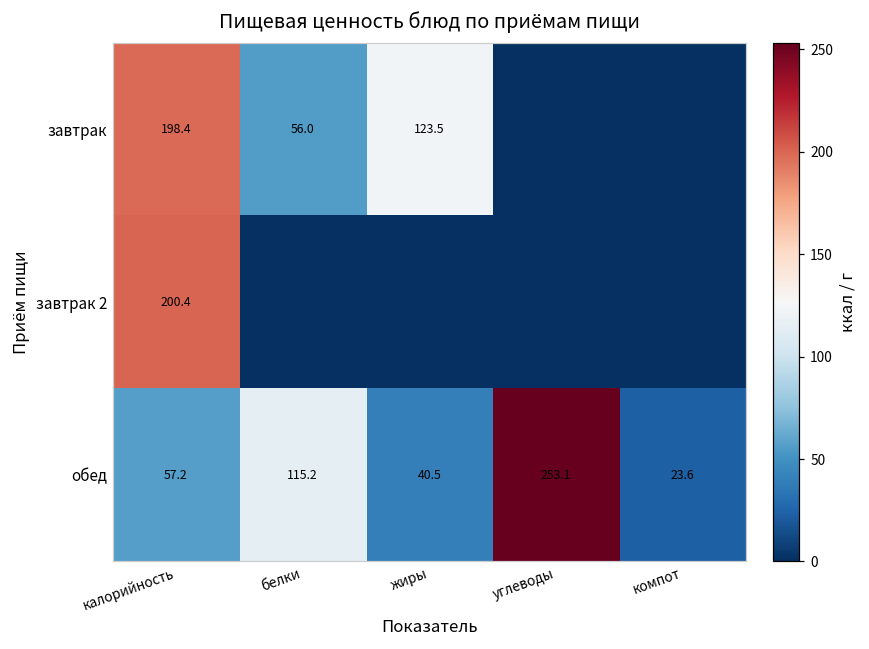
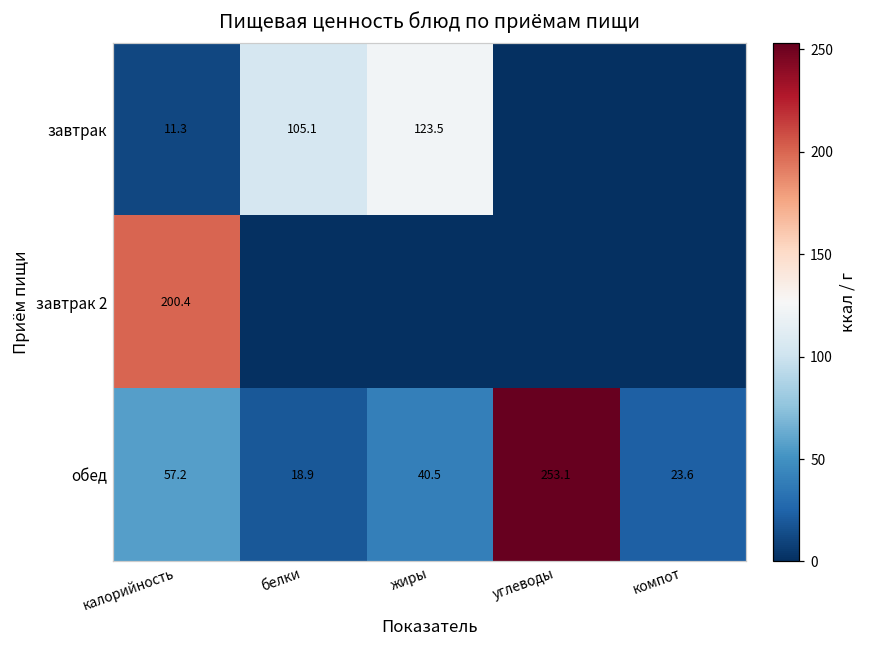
завтрак, калорийность: 198.4 -> 11.3
завтрак, белки: 56.0 -> 105.1
обед, белки: 115.2 -> 18.9
